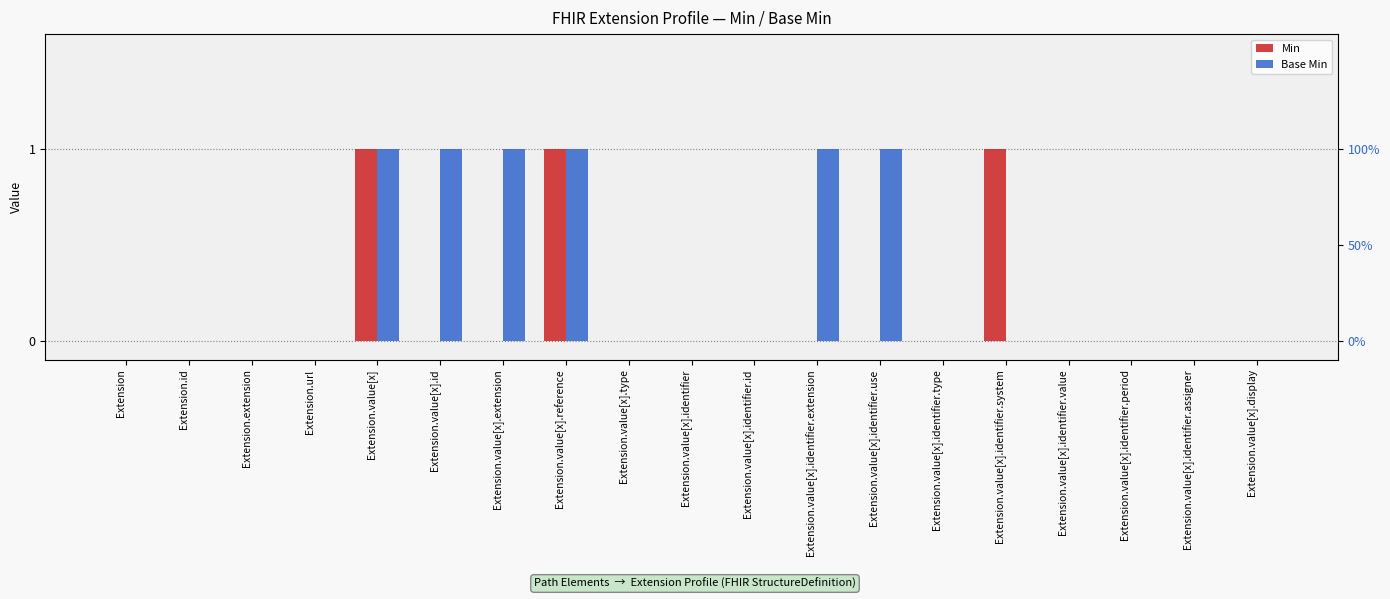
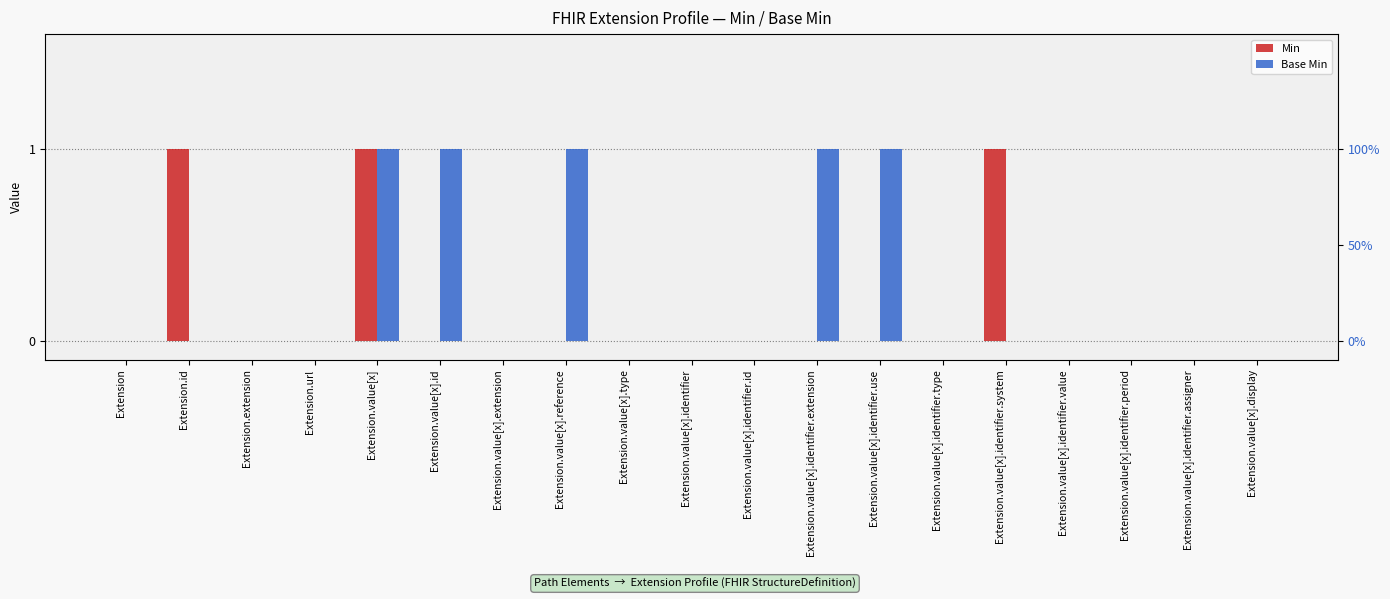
Min, Extension.id: 0 -> 1
Base Min, Extension.value[x].extension: 1 -> 0
Min, Extension.value[x].reference: 1 -> 0
